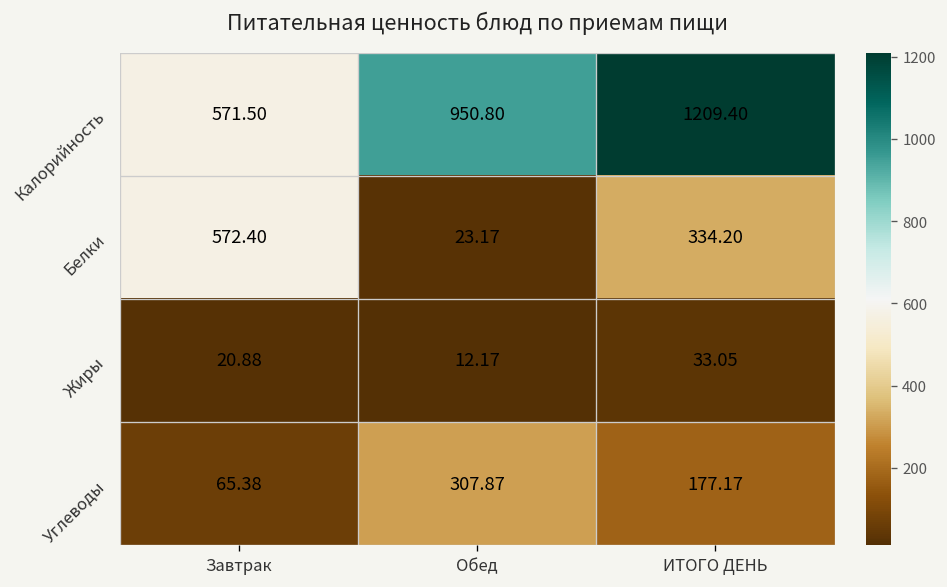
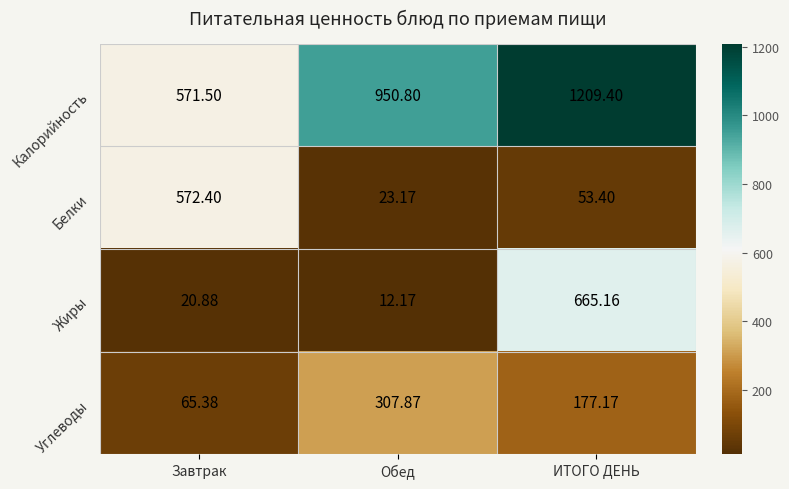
Белки, ИТОГО ДЕНЬ: 334.20 -> 53.40
Жиры, ИТОГО ДЕНЬ: 33.05 -> 665.16
